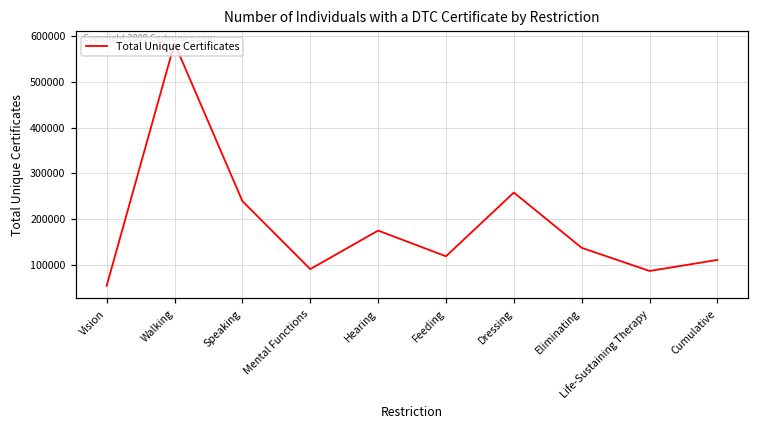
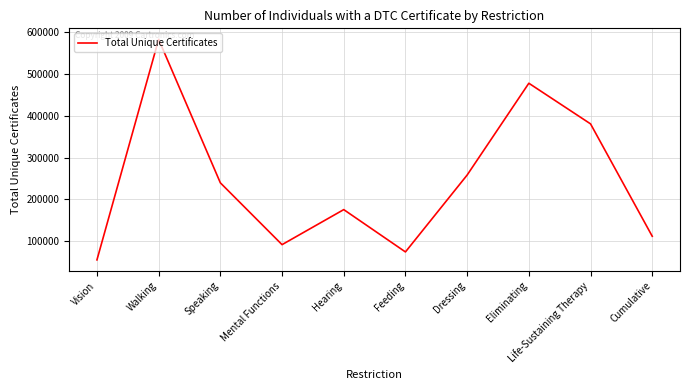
Feeding: 120000 -> 70000
Eliminating: 140000 -> 480000
Life-Sustaining Therapy: 90000 -> 380000
